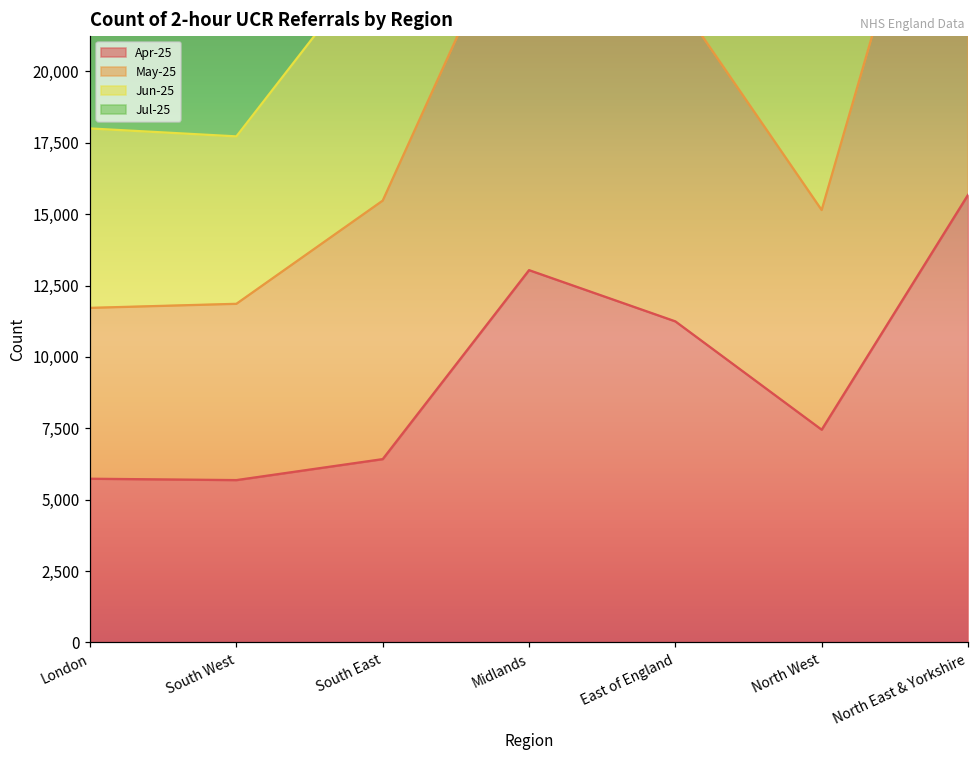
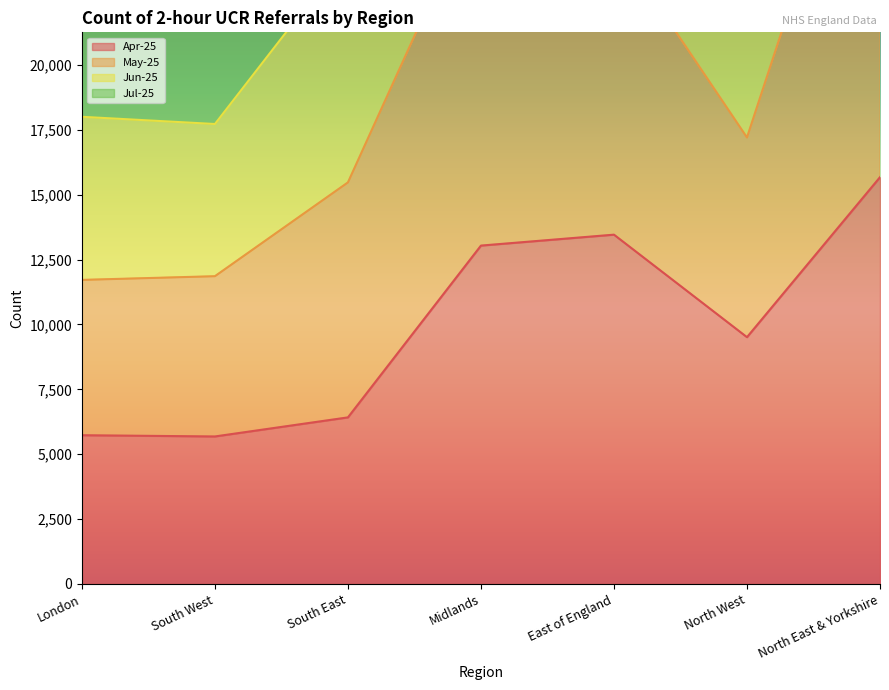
Apr-25, East of England: 11,200 -> 13,500
Apr-25, North West: 7,500 -> 9,500
